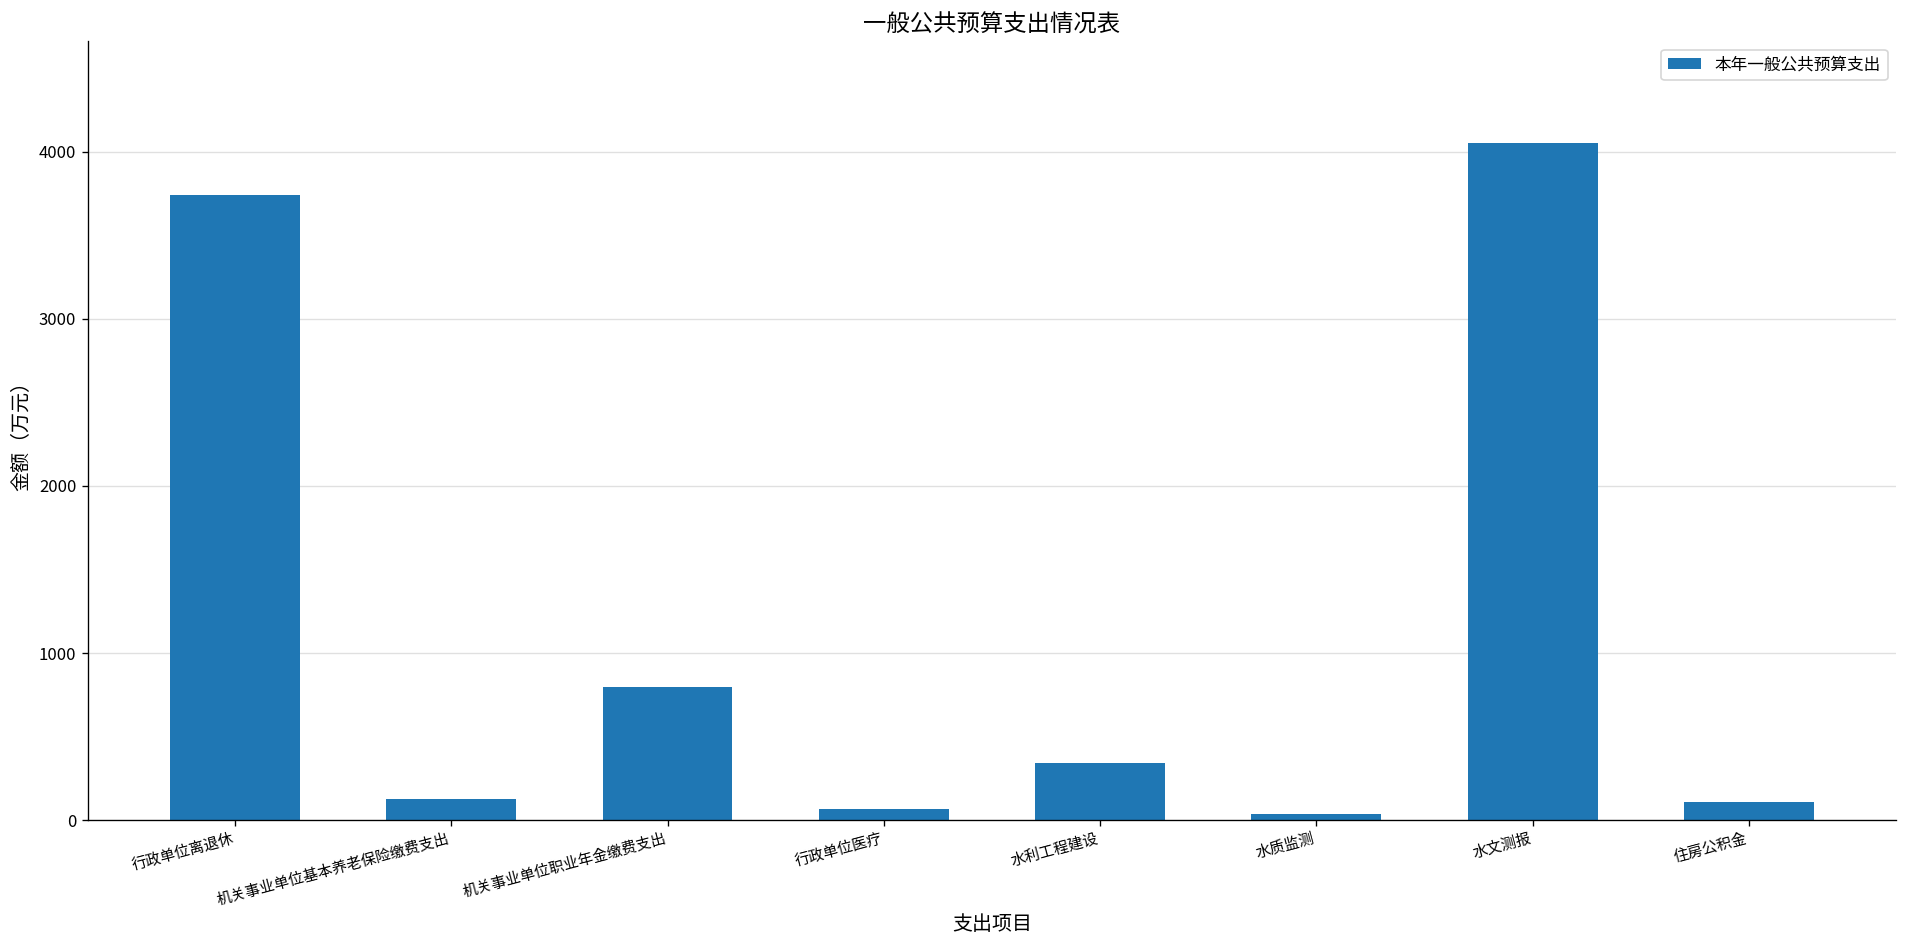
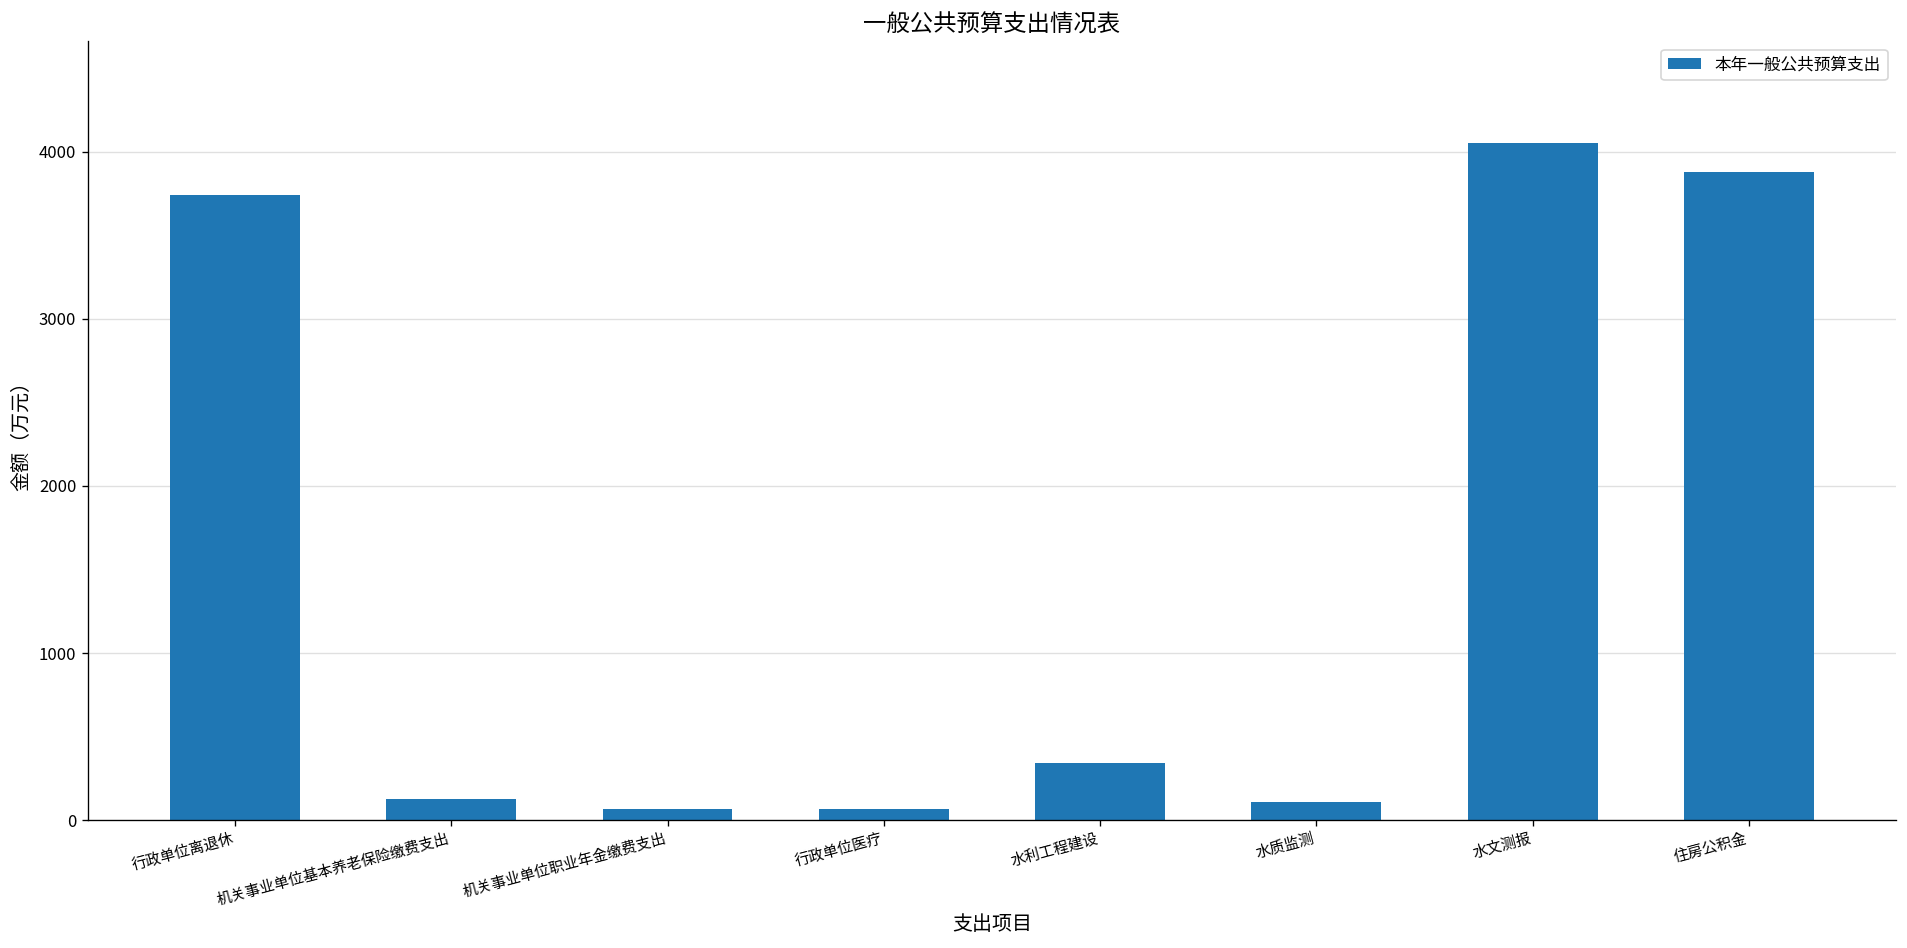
机关事业单位职业年金缴费支出: 800 -> 60
水质监测: 40 -> 110
住房公积金: 110 -> 3880
